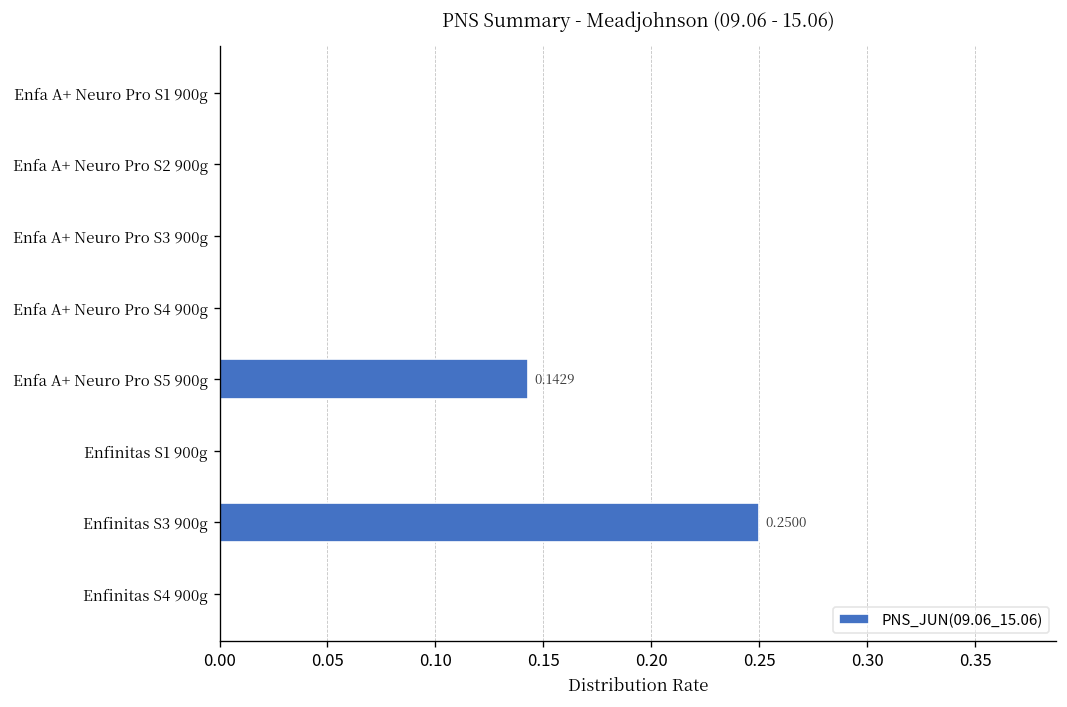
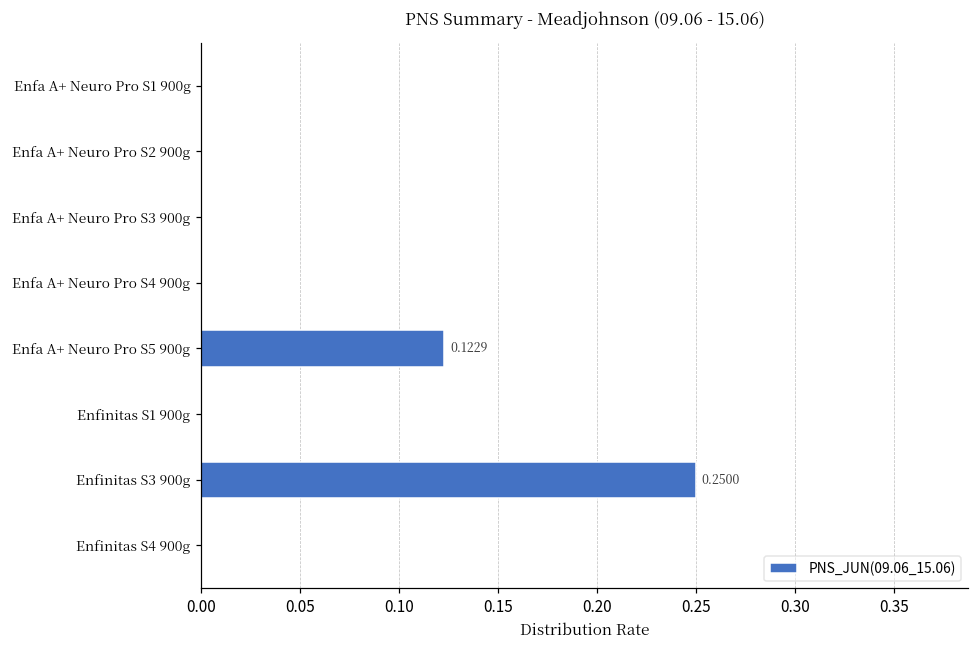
Enfa A+ Neuro Pro S5 900g: 0.1429 -> 0.1229
